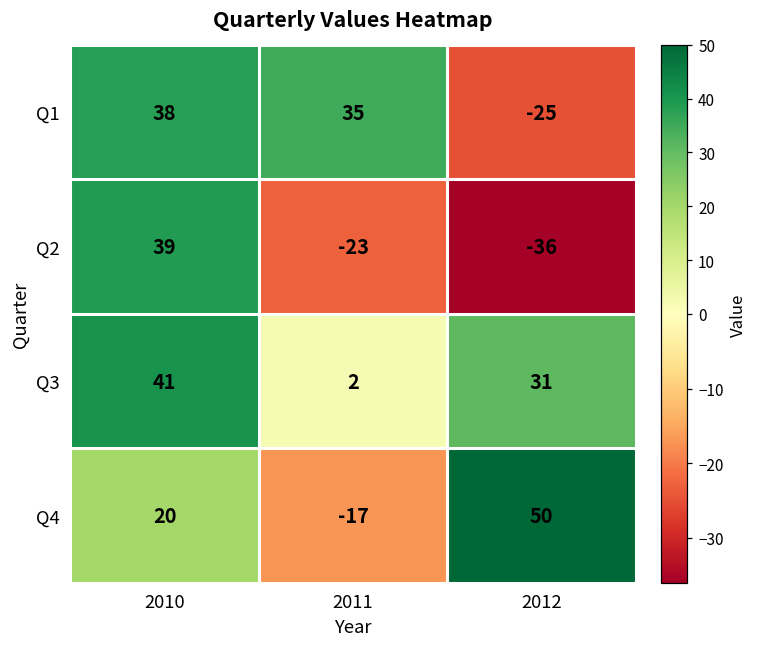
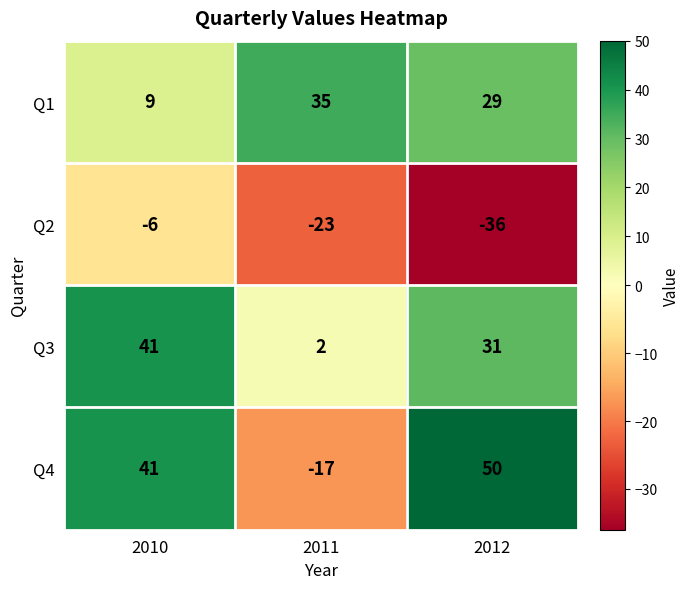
Q1, 2010: 38 -> 9
Q1, 2012: -25 -> 29
Q2, 2010: 39 -> -6
Q4, 2010: 20 -> 41
